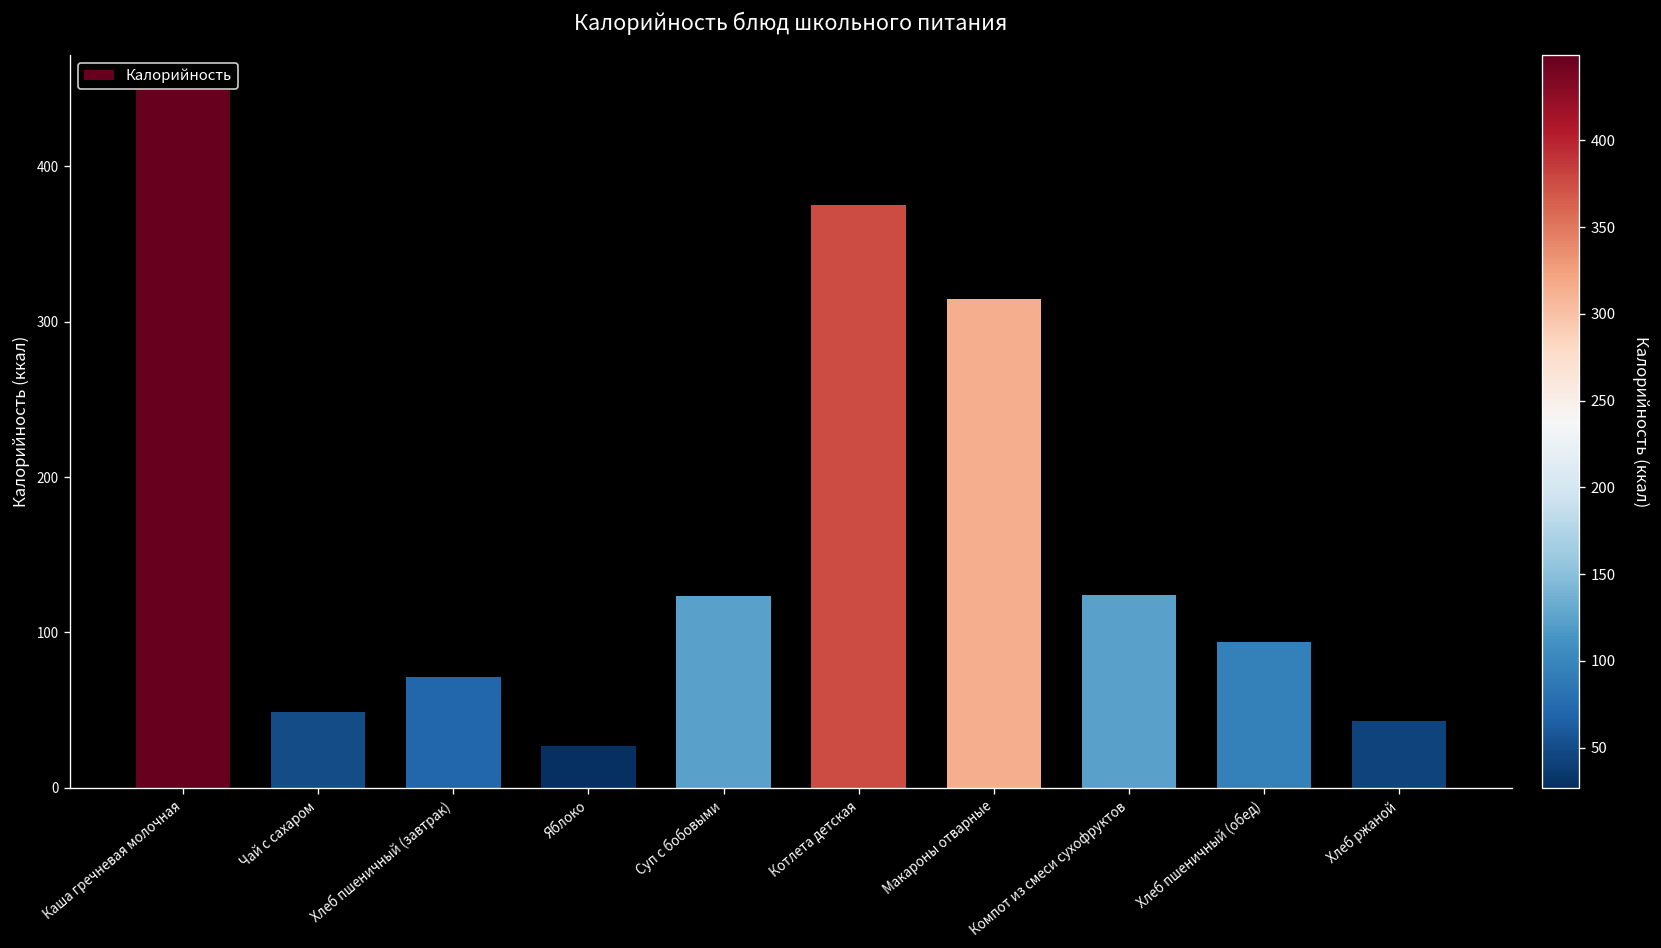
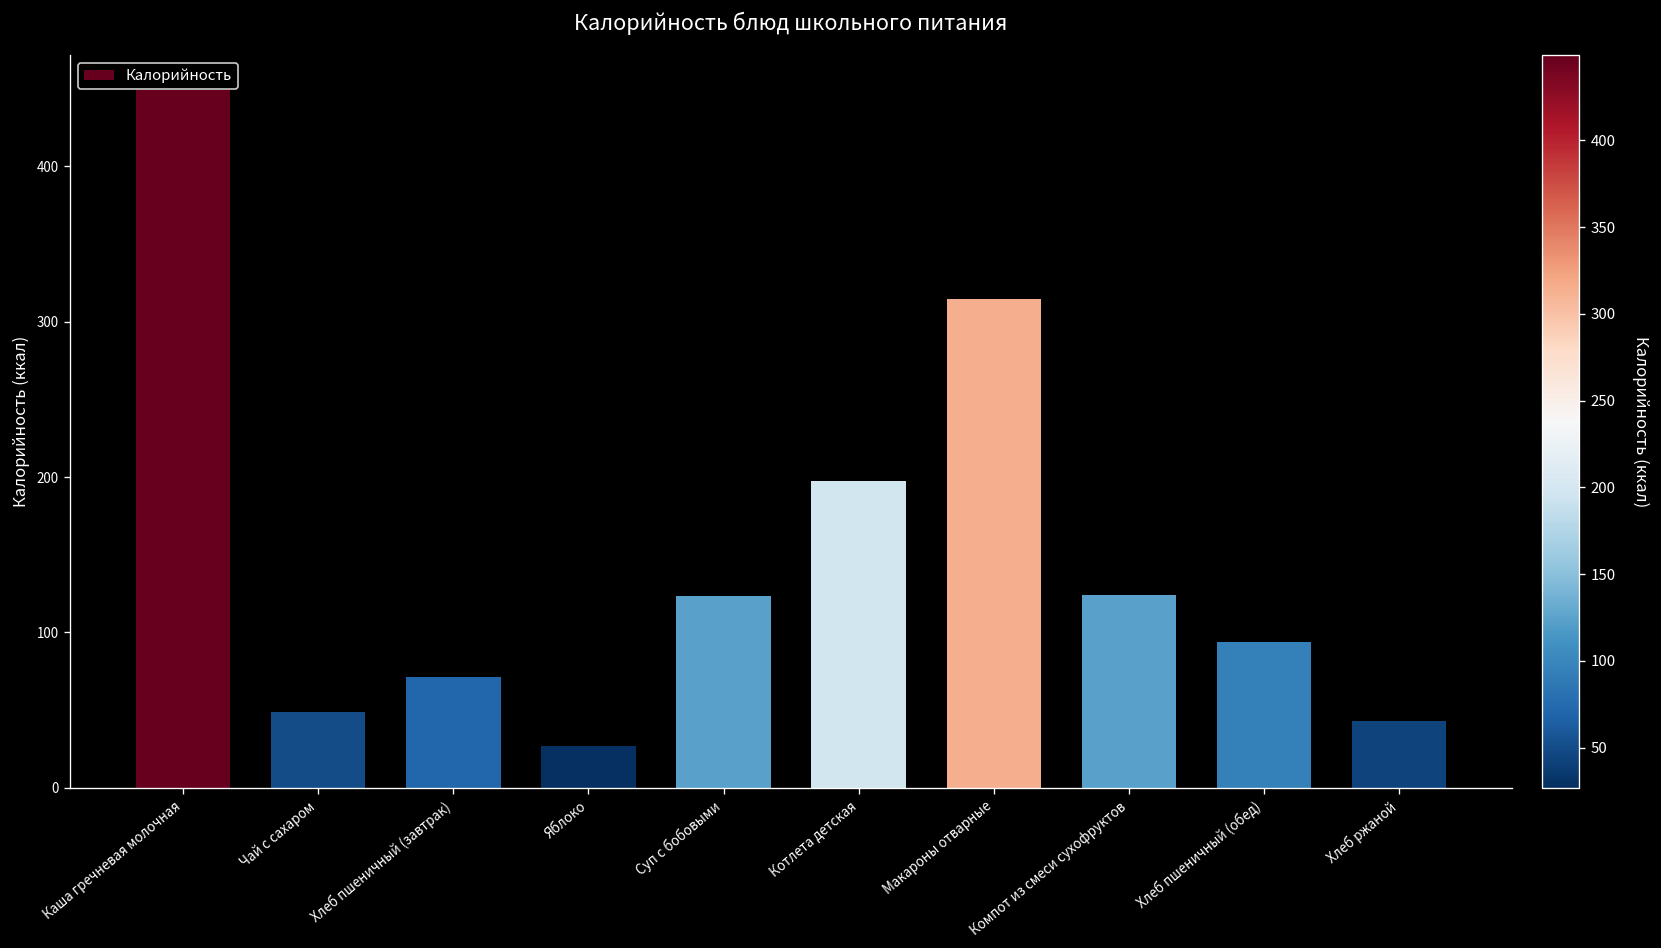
Котлета детская: 375 -> 198
